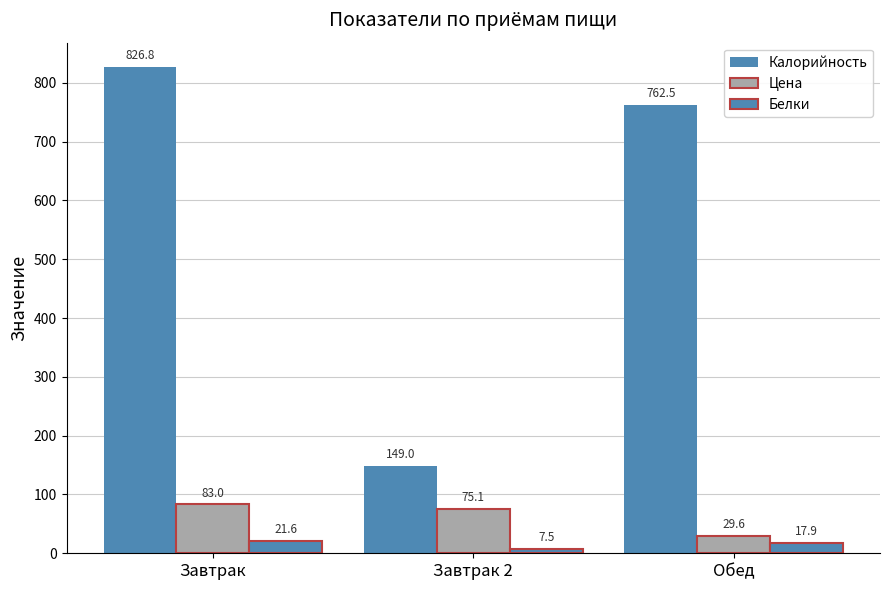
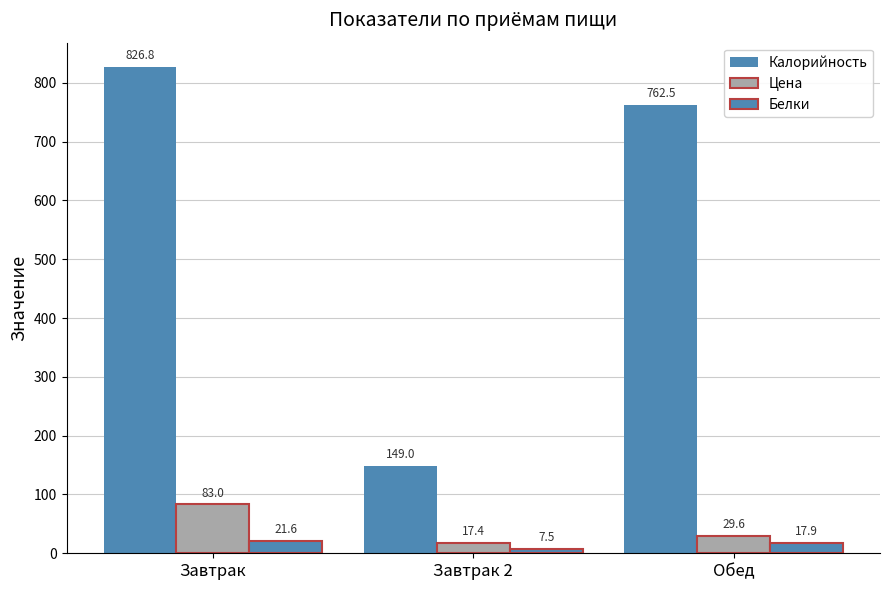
Цена, Завтрак 2: 75.1 -> 17.4
